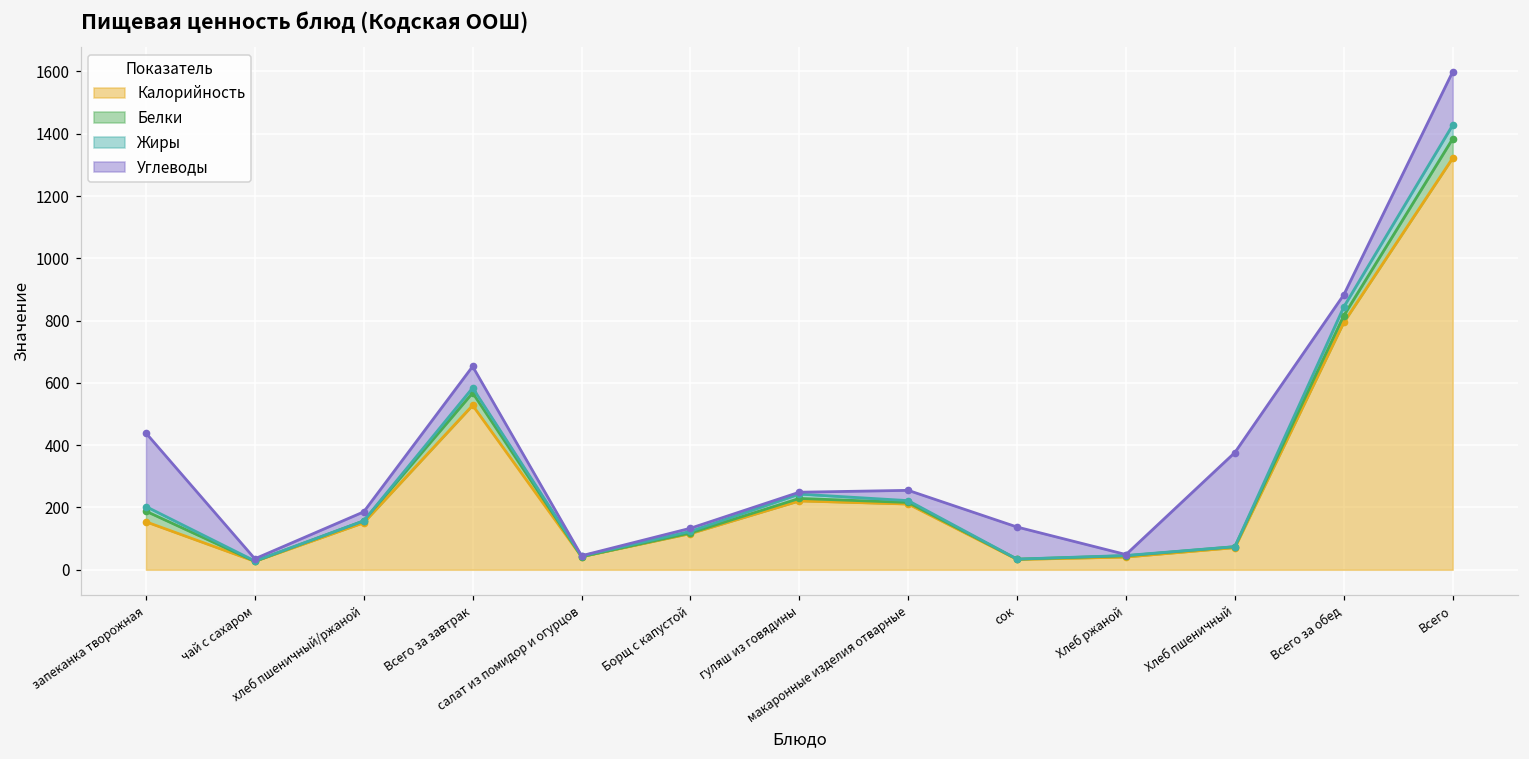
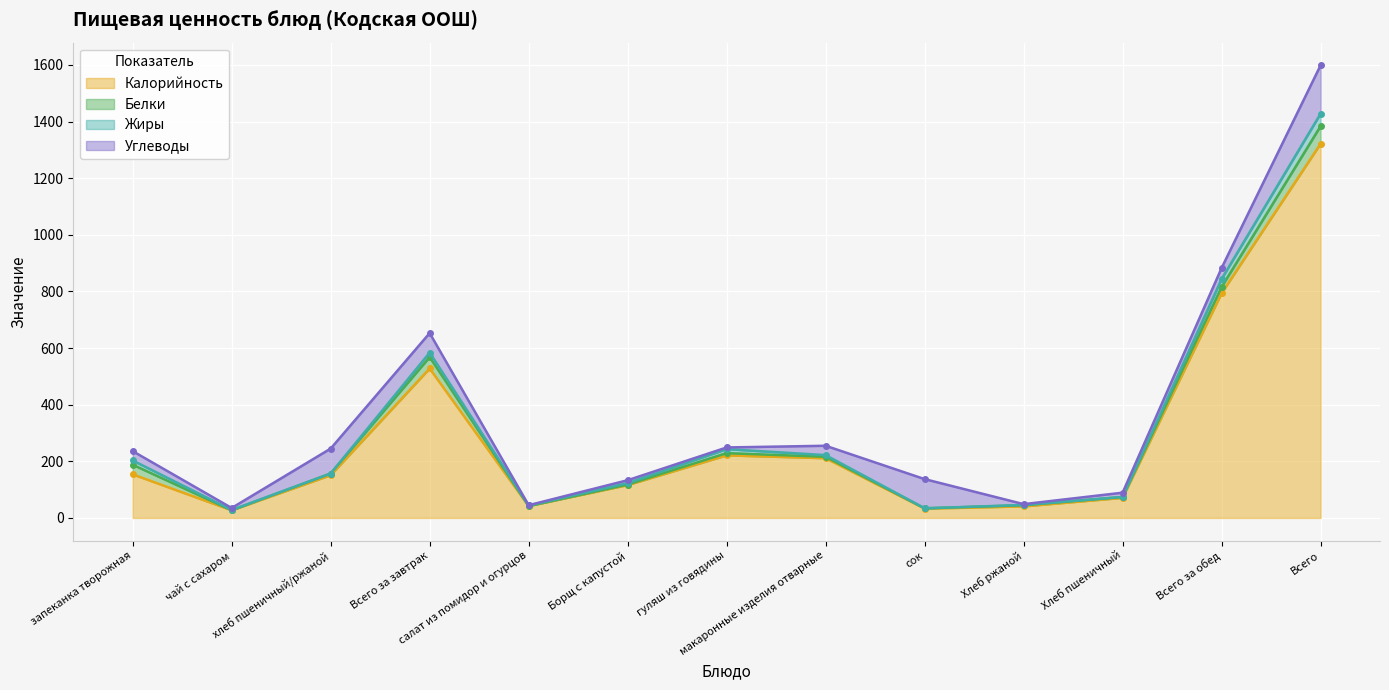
Углеводы, запеканка творожная: 240 -> 30
Углеводы, хлеб пшеничный/ржаной: 30 -> 90
Углеводы, Хлеб пшеничный: 300 -> 20
